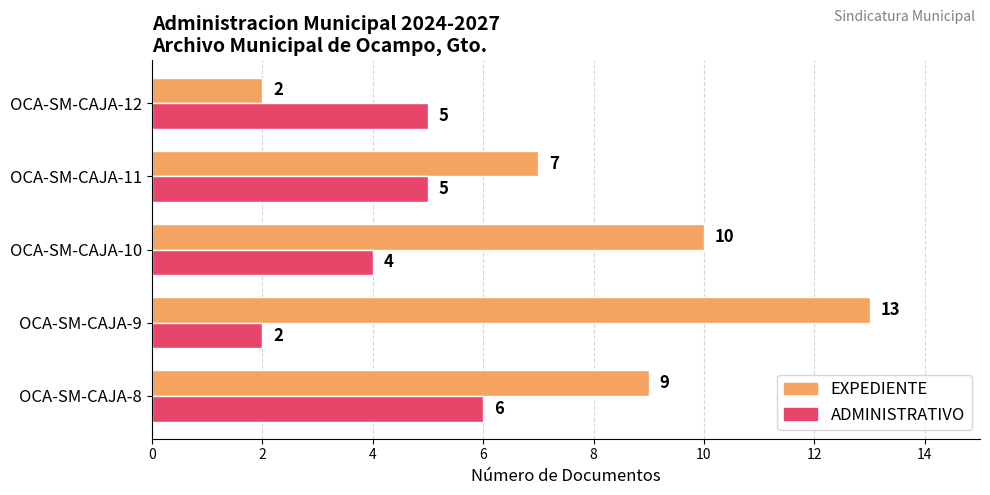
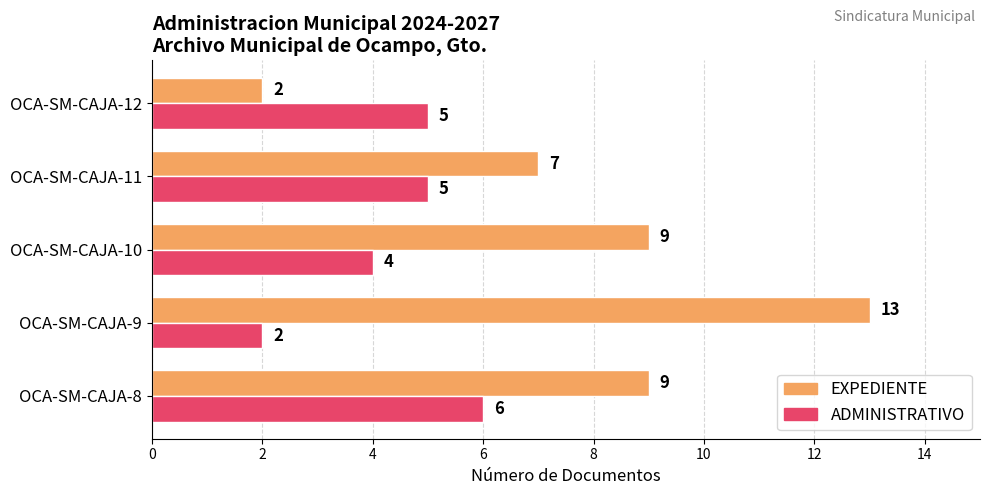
EXPEDIENTE, OCA-SM-CAJA-10: 10 -> 9
